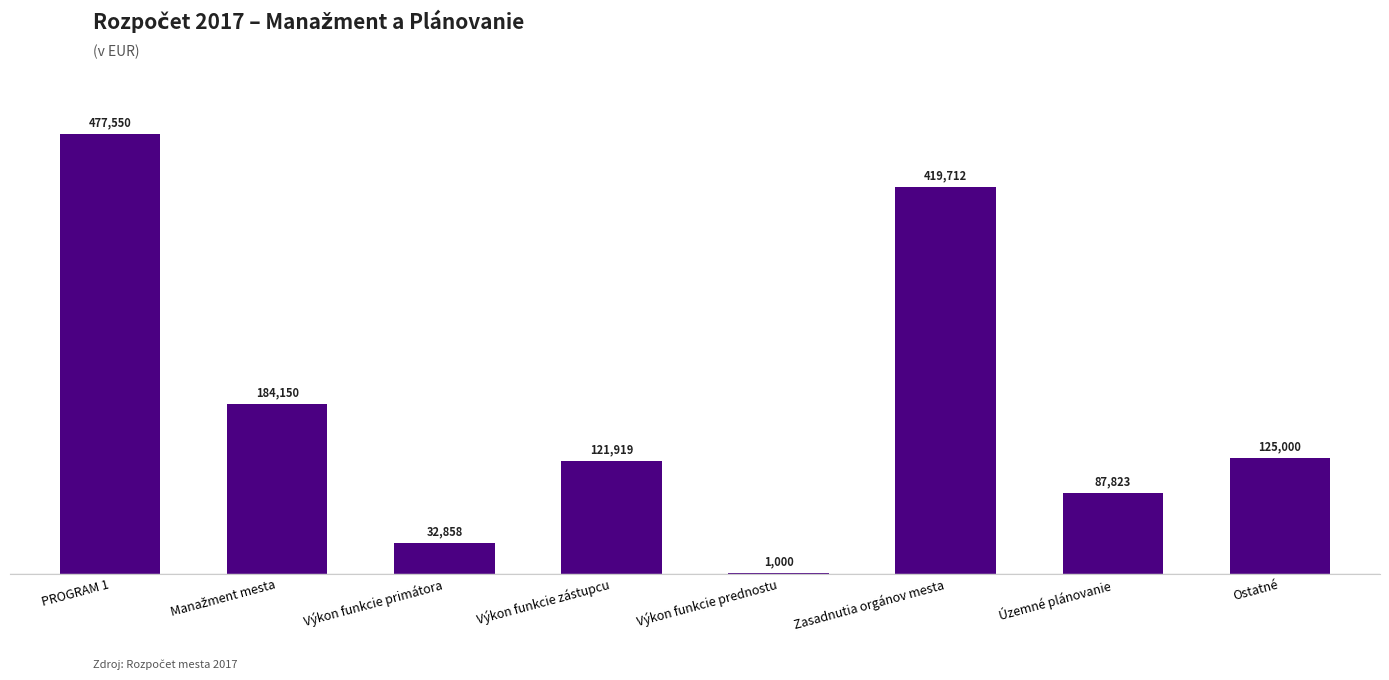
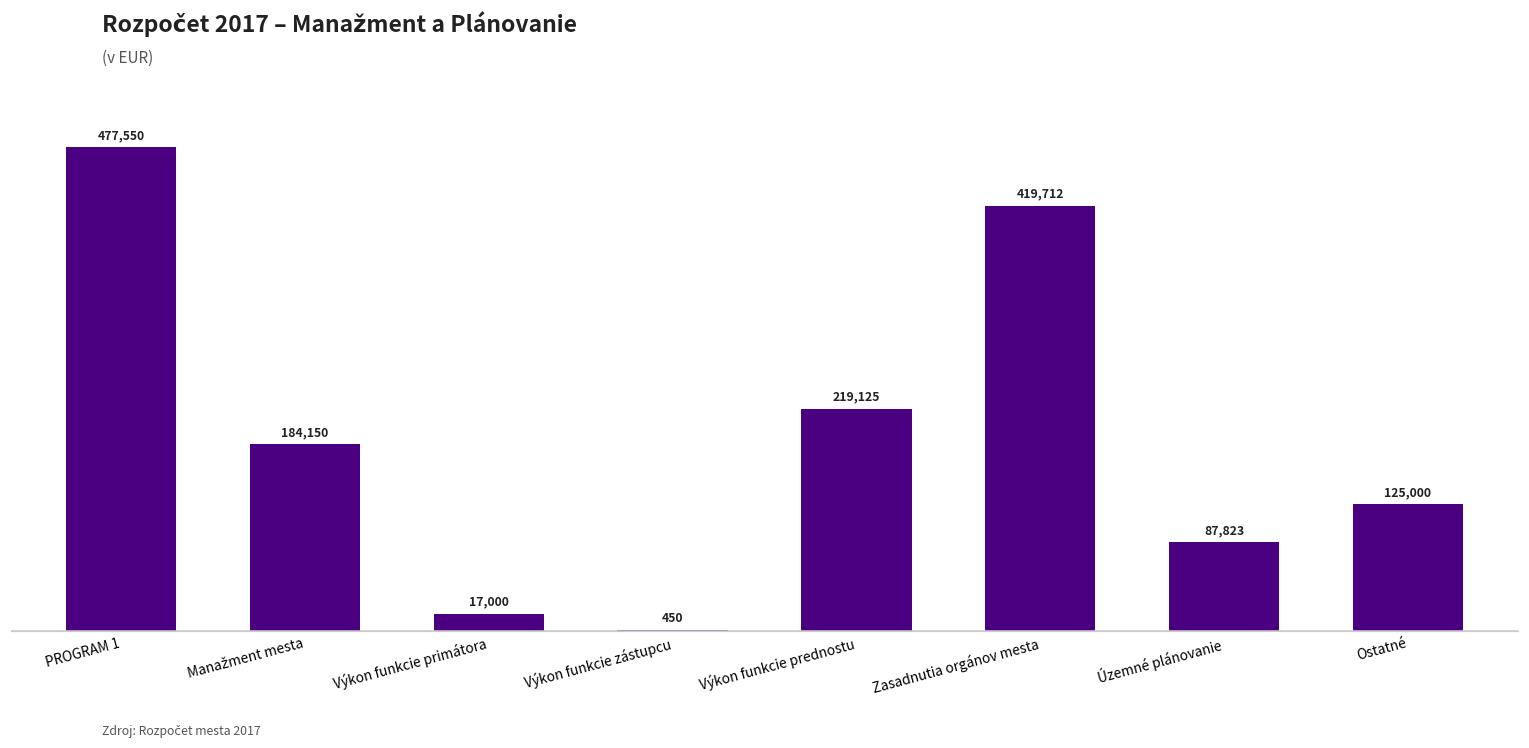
Výkon funkcie primátora: 32,858 -> 17,000
Výkon funkcie zástupcu: 121,919 -> 450
Výkon funkcie prednostu: 1,000 -> 219,125
